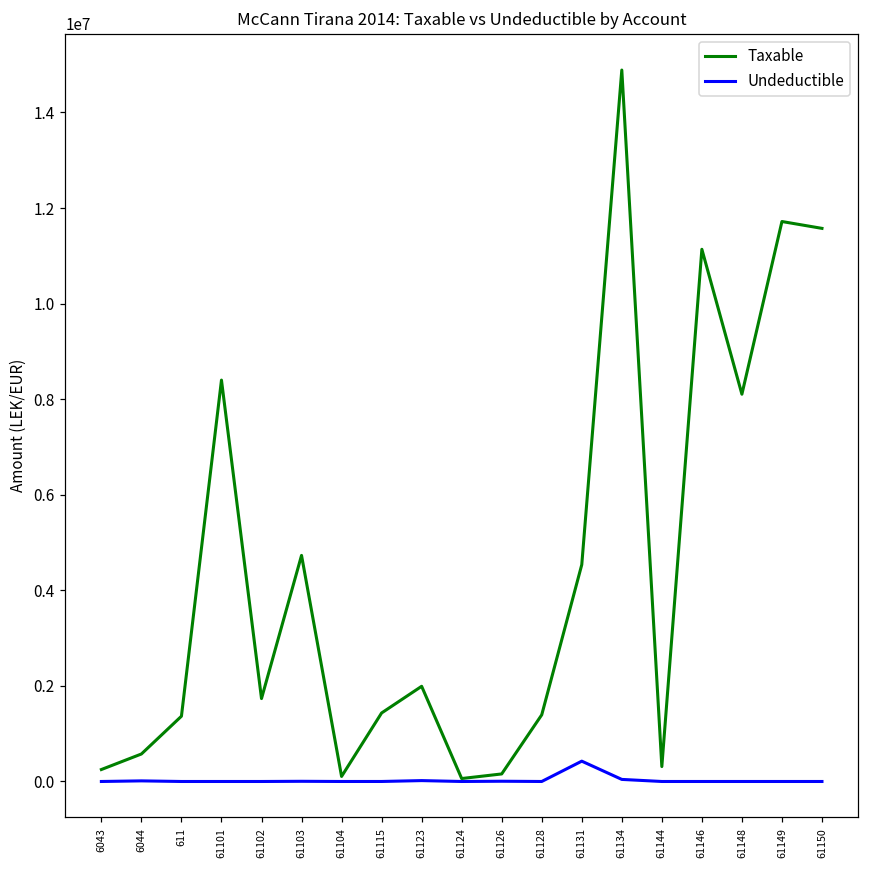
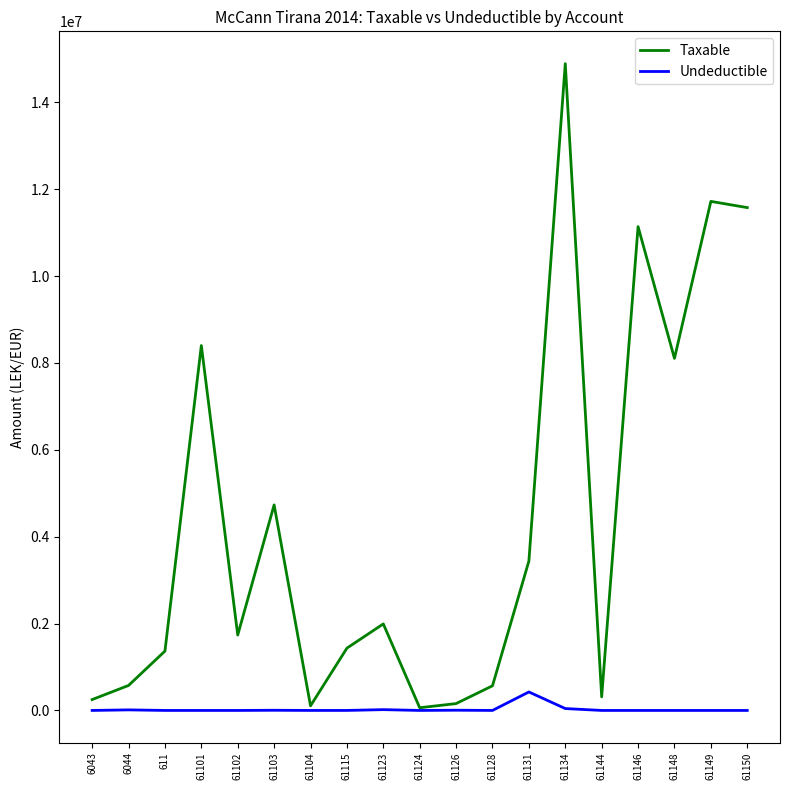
Taxable, 61128: 1400000 -> 600000
Taxable, 61131: 4500000 -> 3400000
